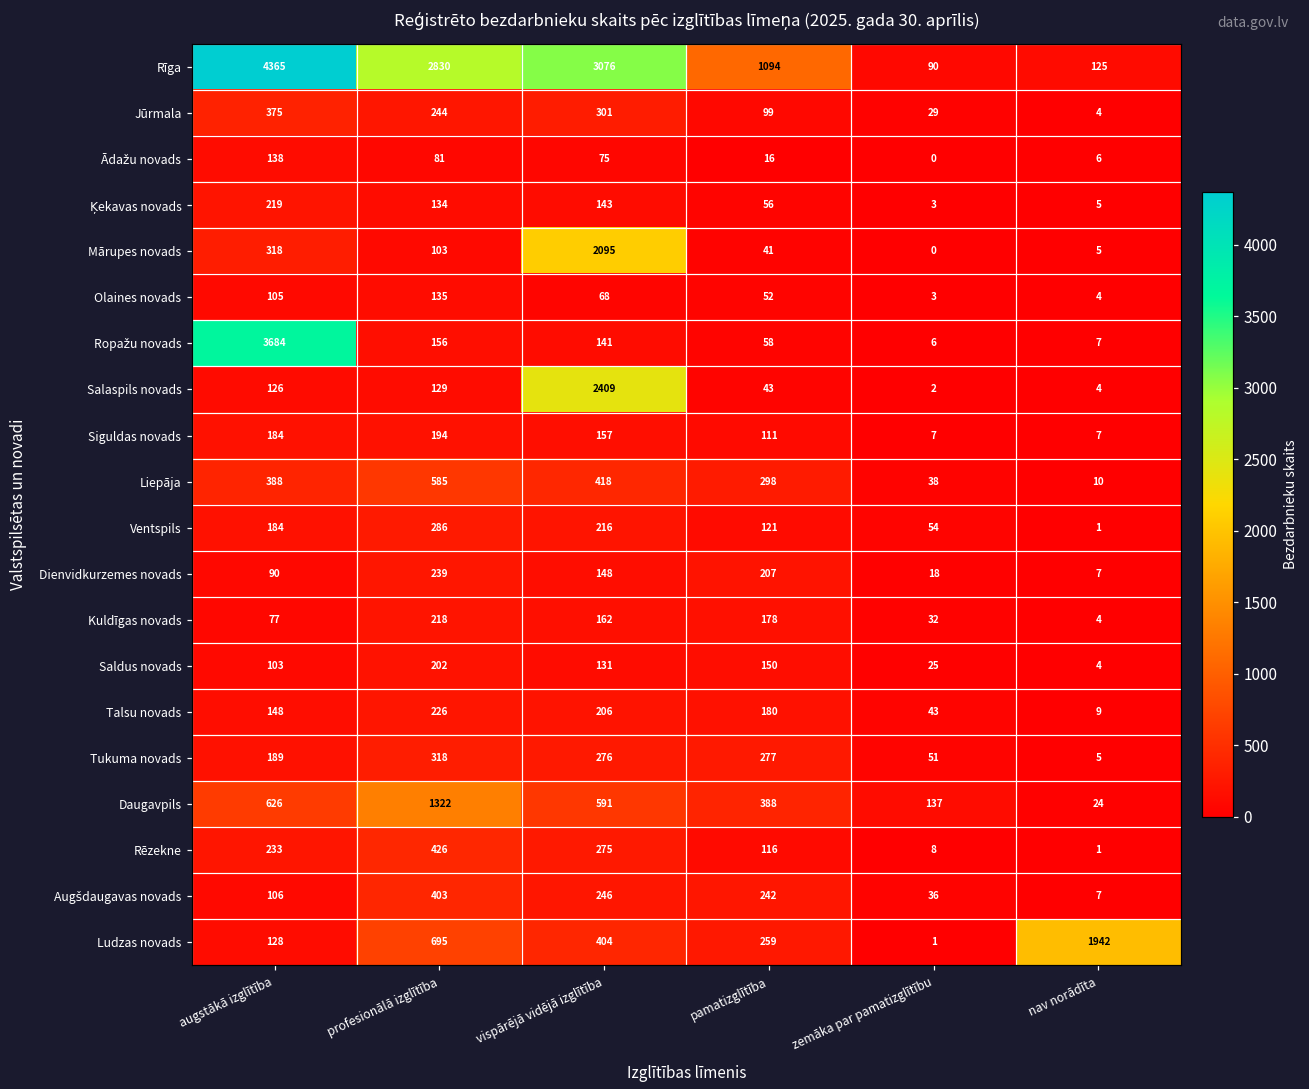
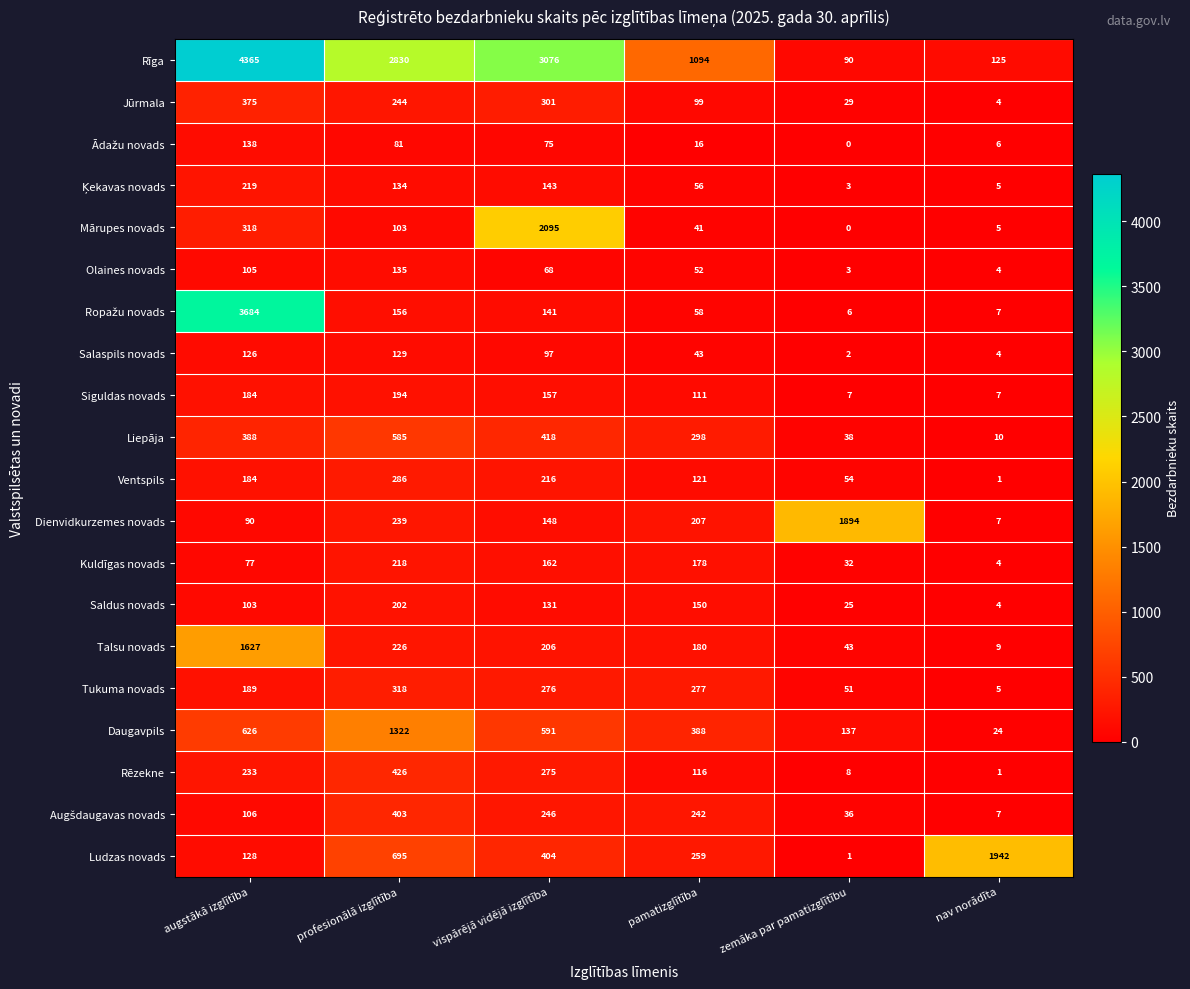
Salaspils novads, vispārējā vidējā izglītība: 2409 -> 97
Dienvidkurzemes novads, zemāka par pamatizglītību: 18 -> 1894
Talsu novads, augstākā izglītība: 148 -> 1627
